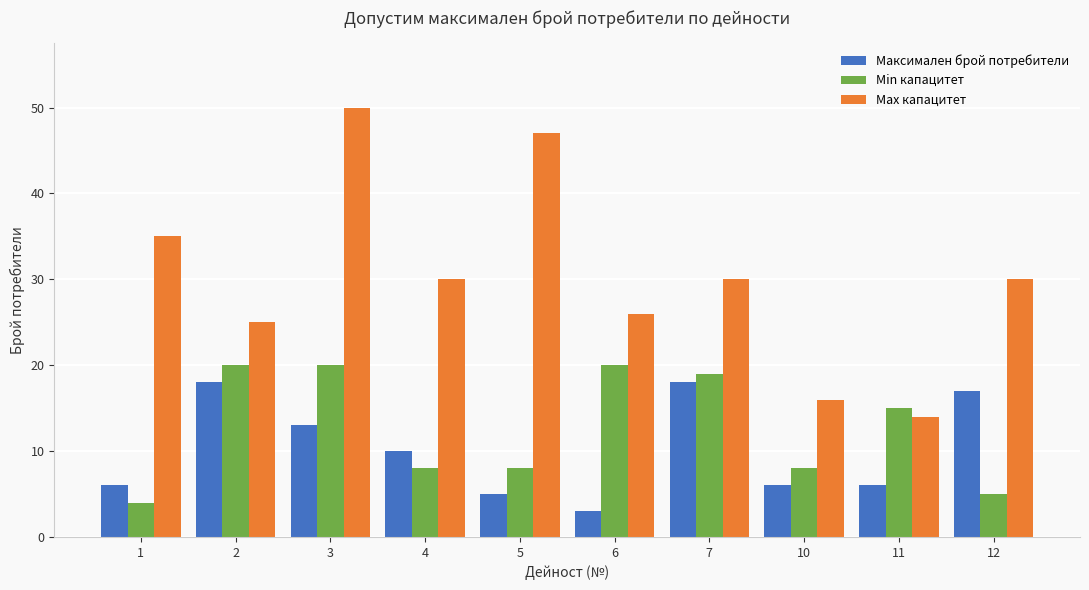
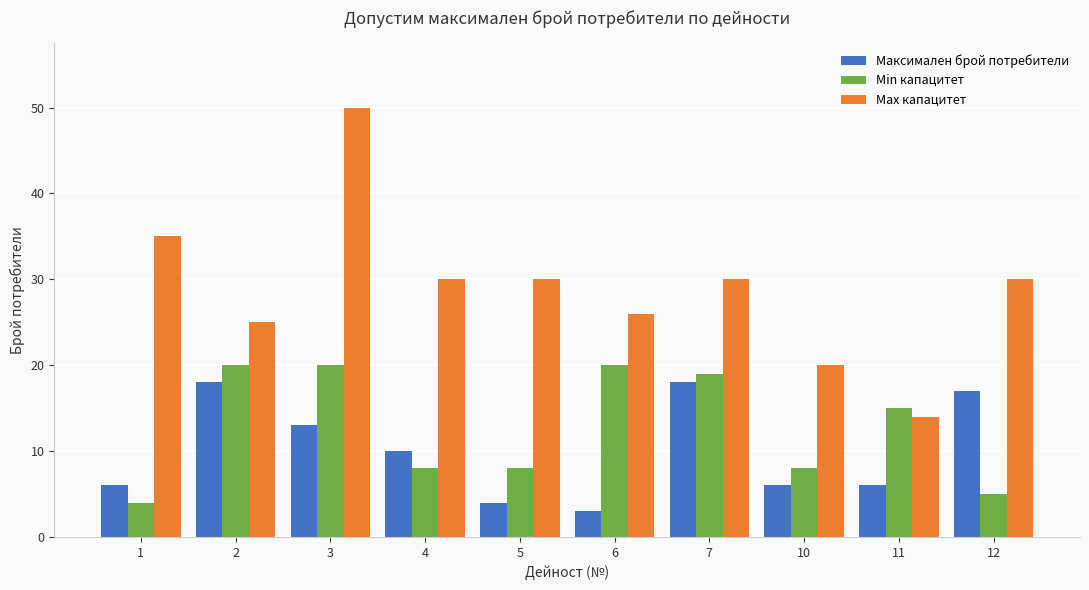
Максимален брой потребители, 5: 5 -> 4
Max капацитет, 5: 47 -> 30
Max капацитет, 10: 16 -> 20
